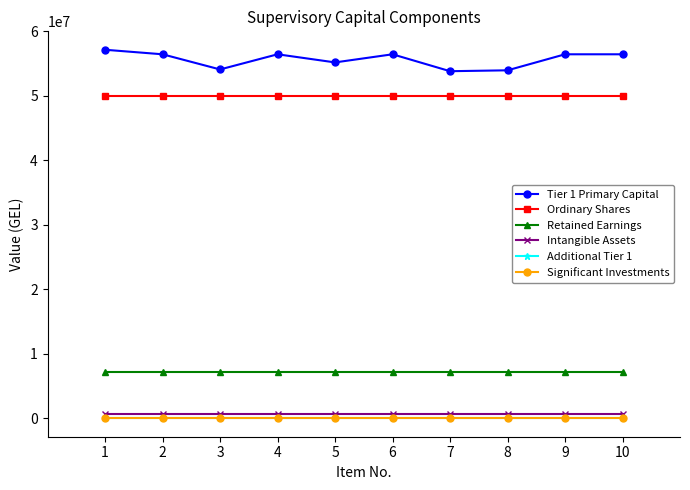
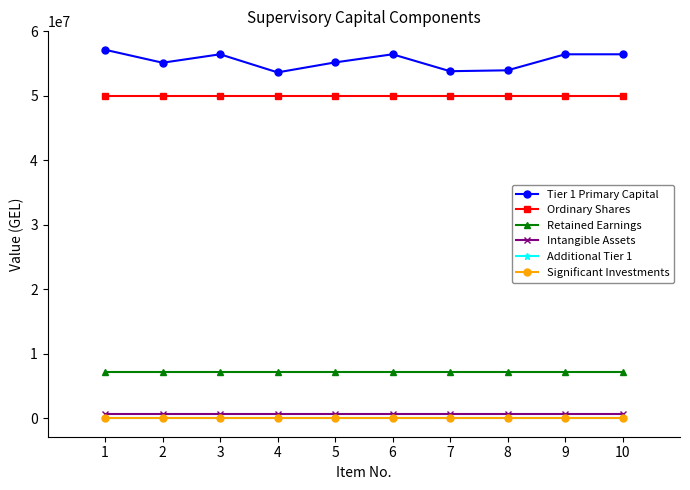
Tier 1 Primary Capital, 2: 56000000 -> 55000000
Tier 1 Primary Capital, 3: 54000000 -> 56000000
Tier 1 Primary Capital, 4: 56000000 -> 54000000
